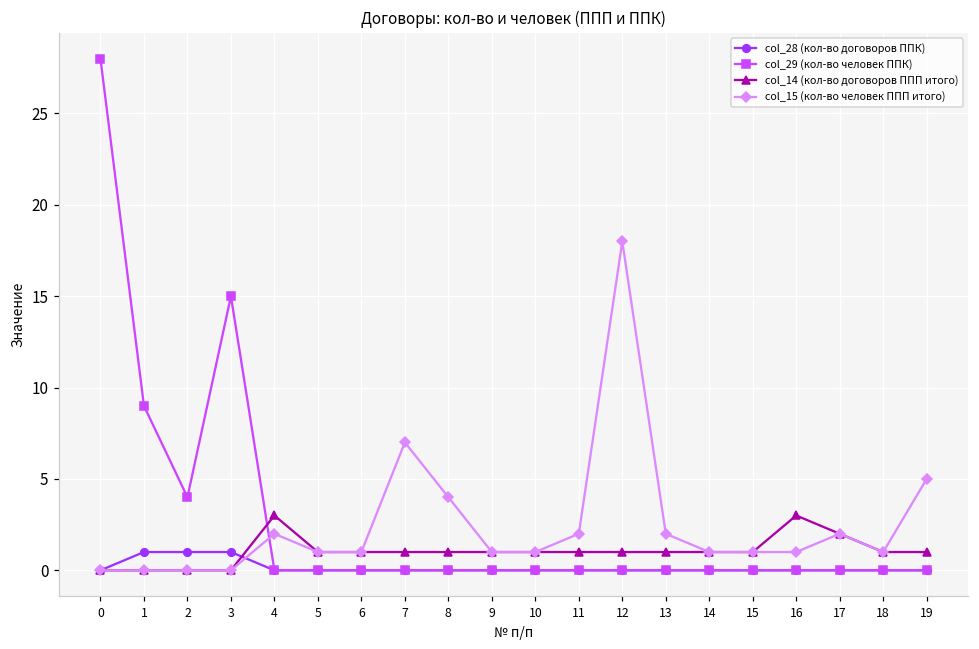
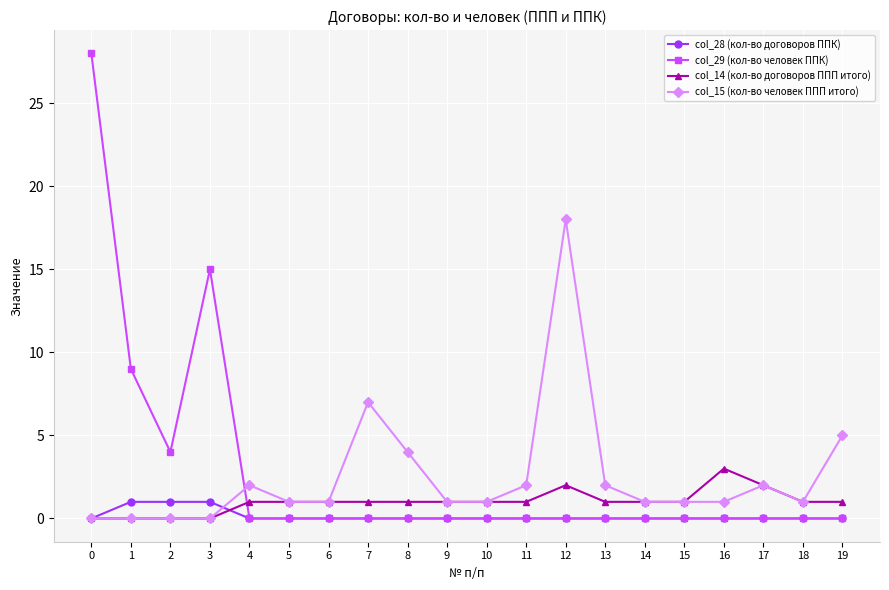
col_14 (кол-во договоров ППП итого), 4: 3 -> 1
col_14 (кол-во договоров ППП итого), 12: 1 -> 2
